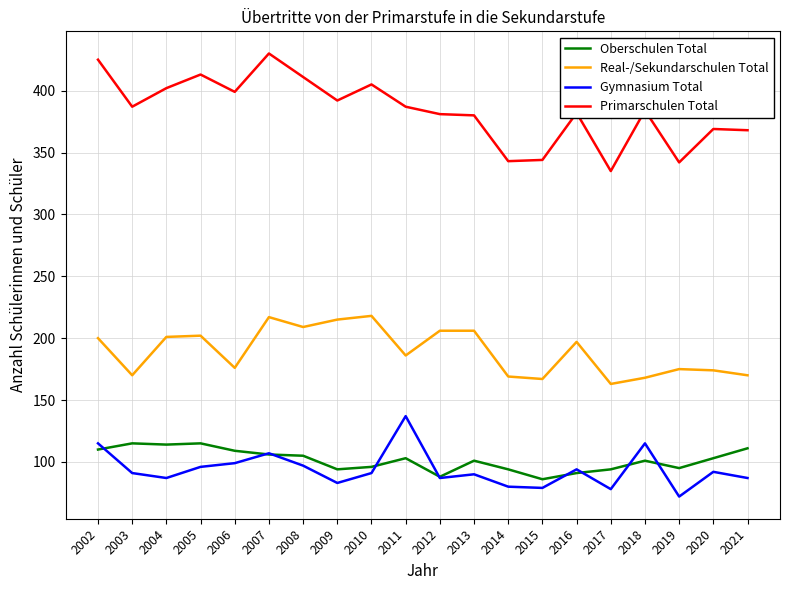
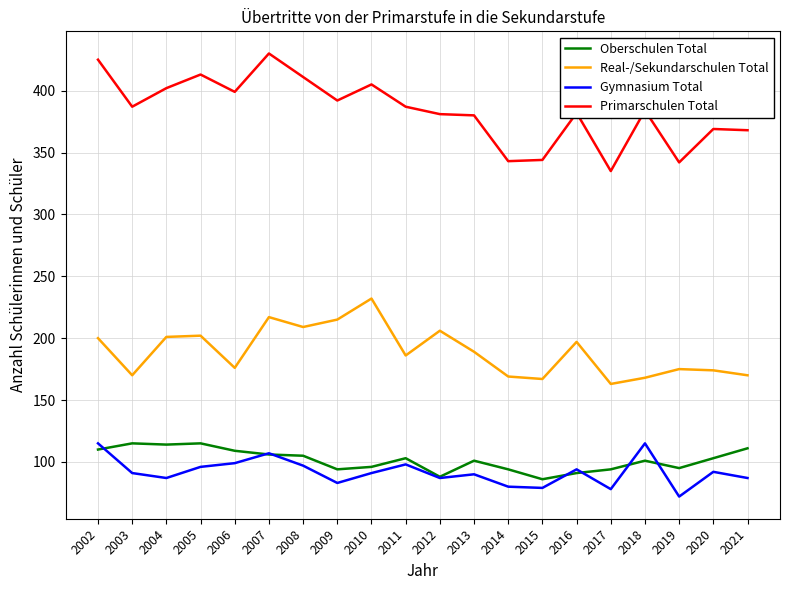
Real-/Sekundarschulen Total, 2010: 218 -> 232
Gymnasium Total, 2011: 137 -> 98
Real-/Sekundarschulen Total, 2013: 206 -> 189
